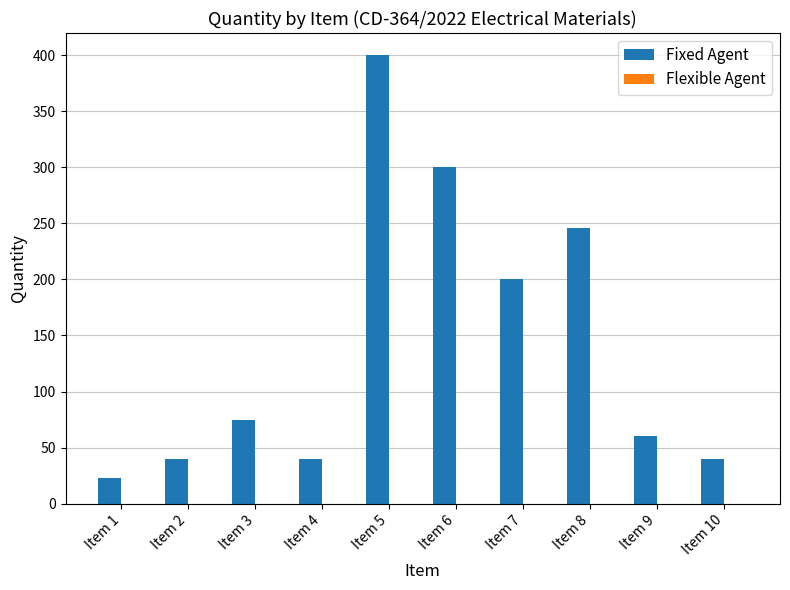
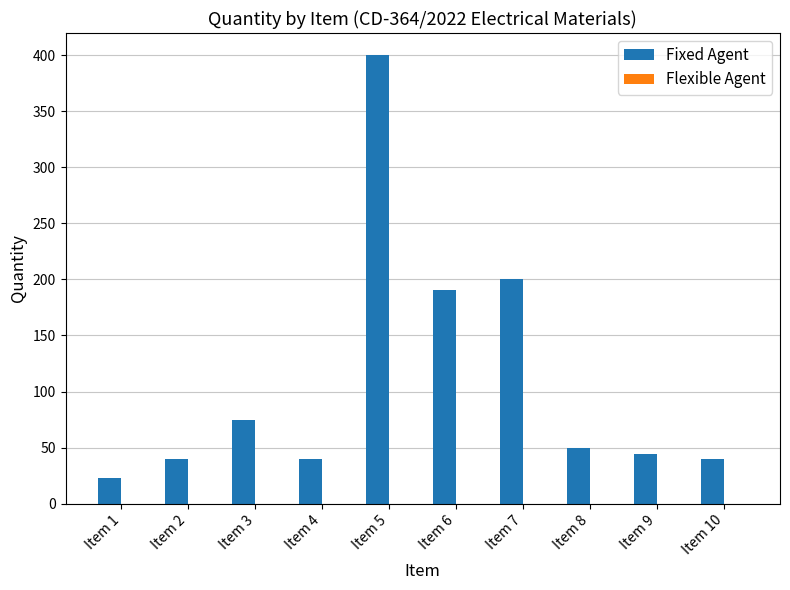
Fixed Agent, Item 6: 300 -> 191
Fixed Agent, Item 8: 246 -> 50
Fixed Agent, Item 9: 60 -> 44
